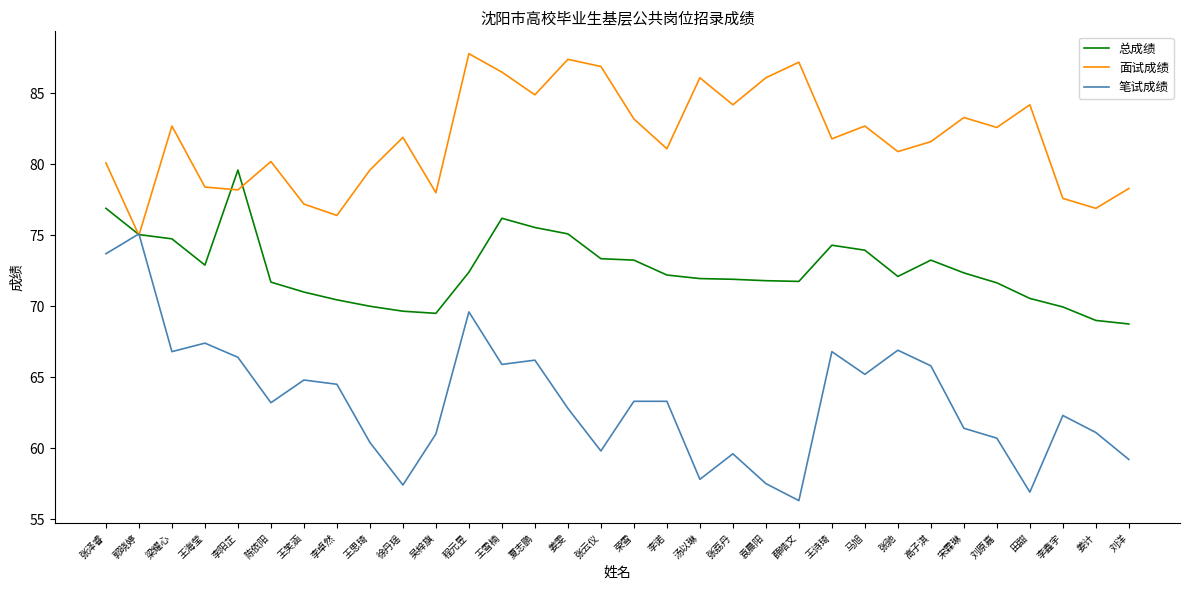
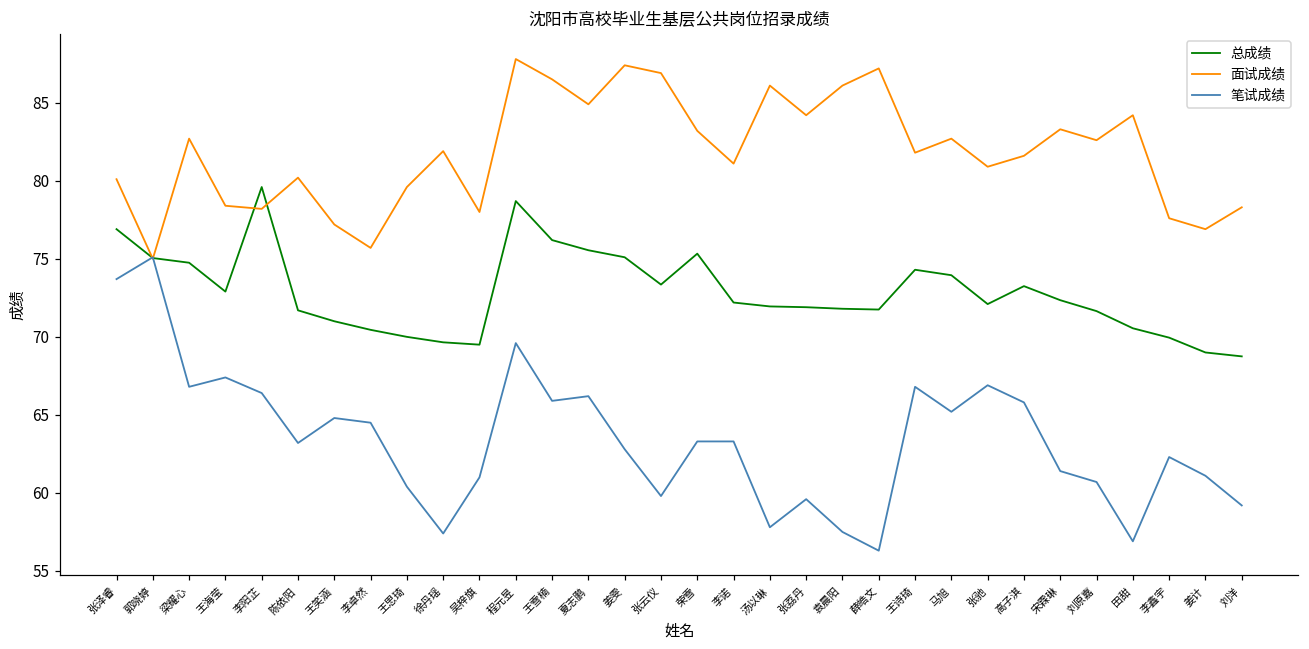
面试成绩, 李卓然: 76.4 -> 75.7
总成绩, 程元昱: 72.4 -> 78.7
总成绩, 荣雪: 73.3 -> 75.3
